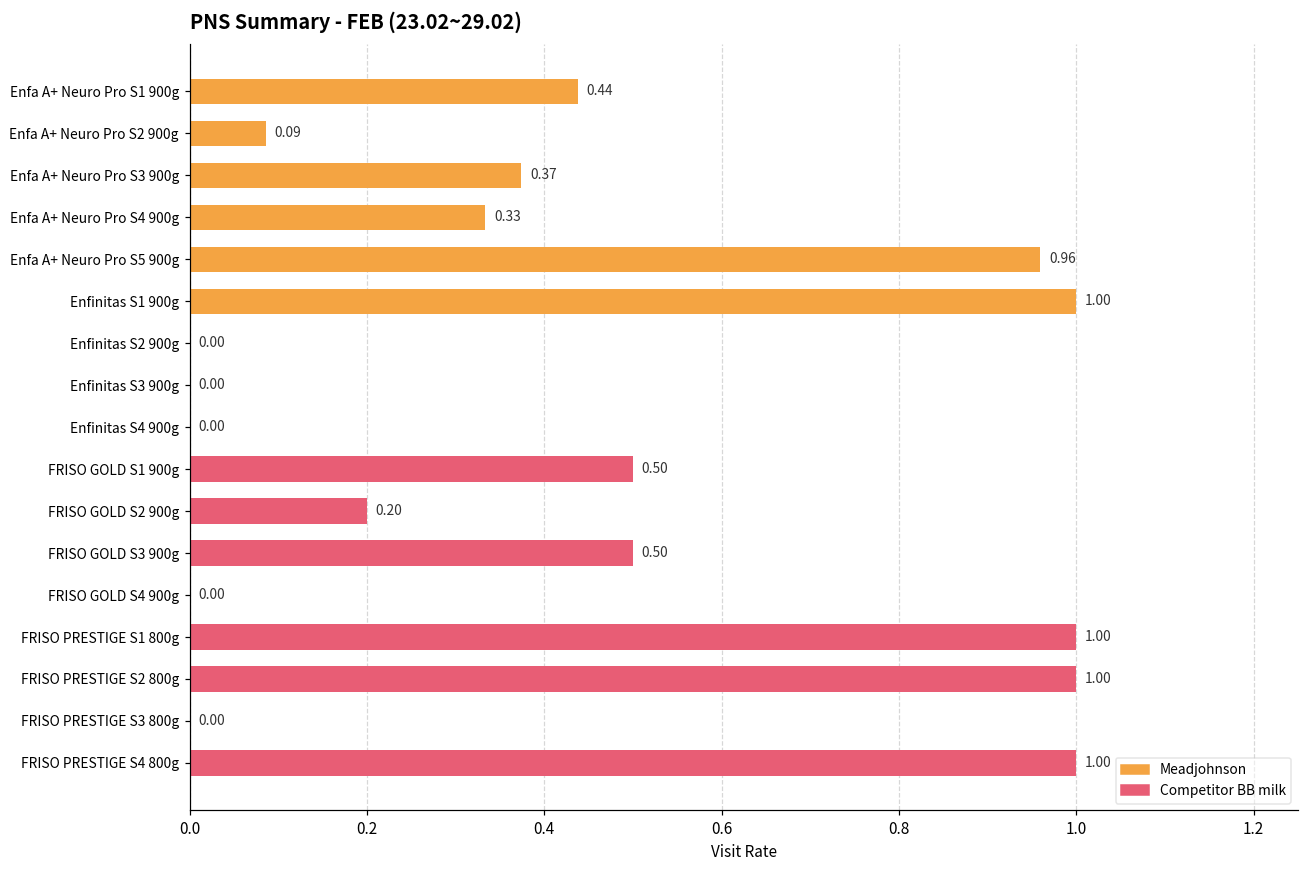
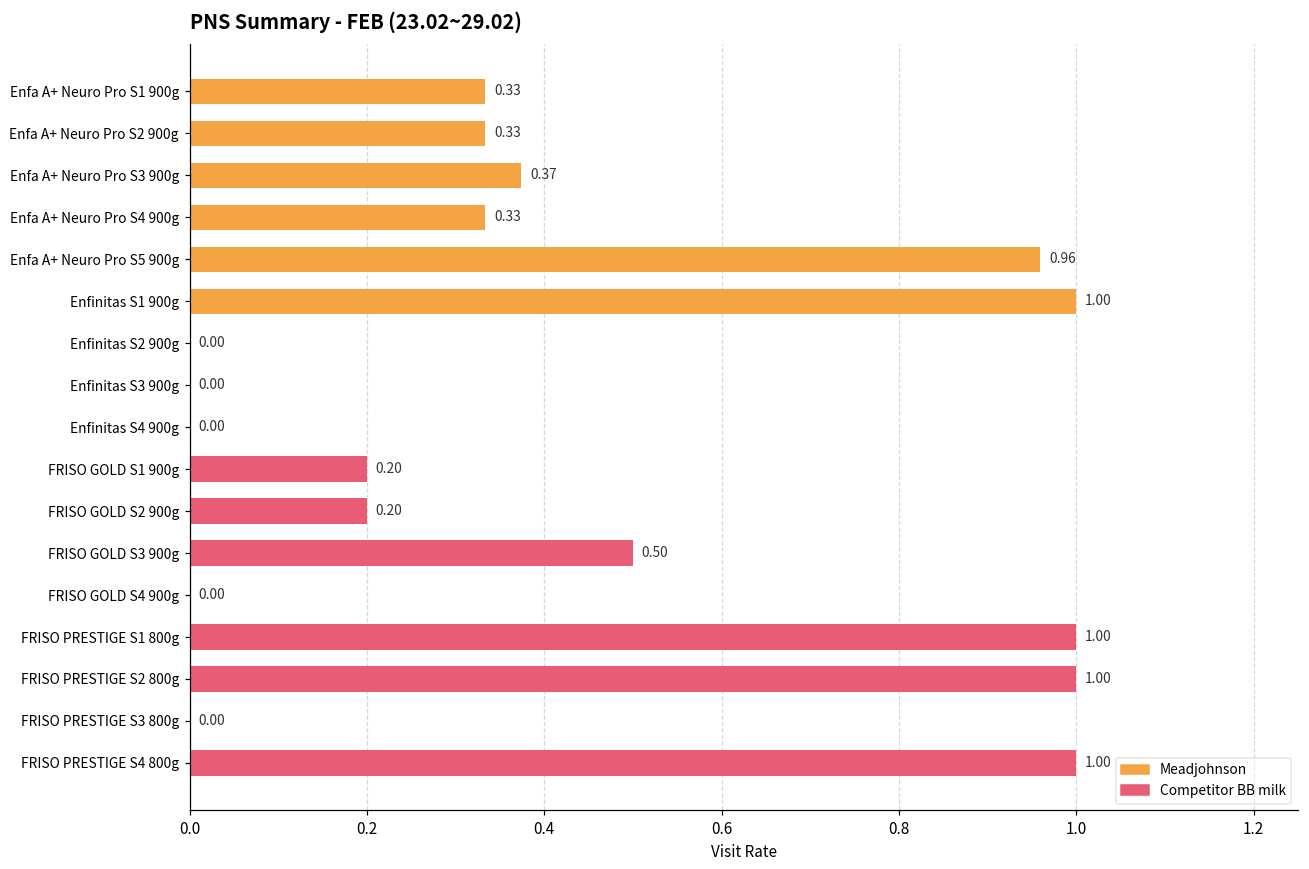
Enfa A+ Neuro Pro S1 900g: 0.44 -> 0.33
Enfa A+ Neuro Pro S2 900g: 0.09 -> 0.33
FRISO GOLD S1 900g: 0.50 -> 0.20
